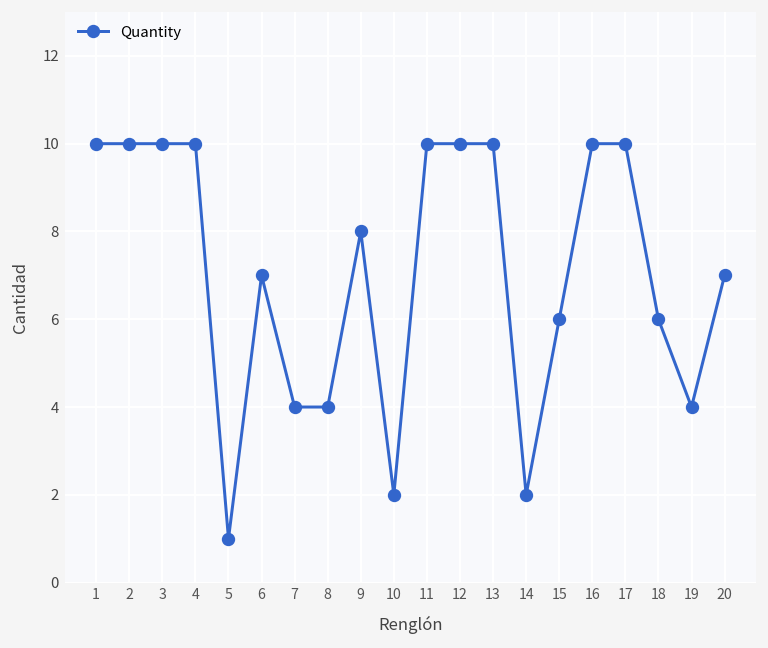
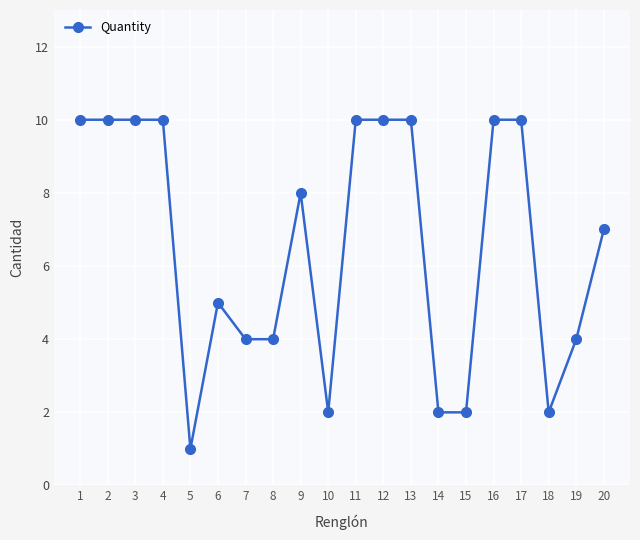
6: 7 -> 5
15: 6 -> 2
18: 6 -> 2
